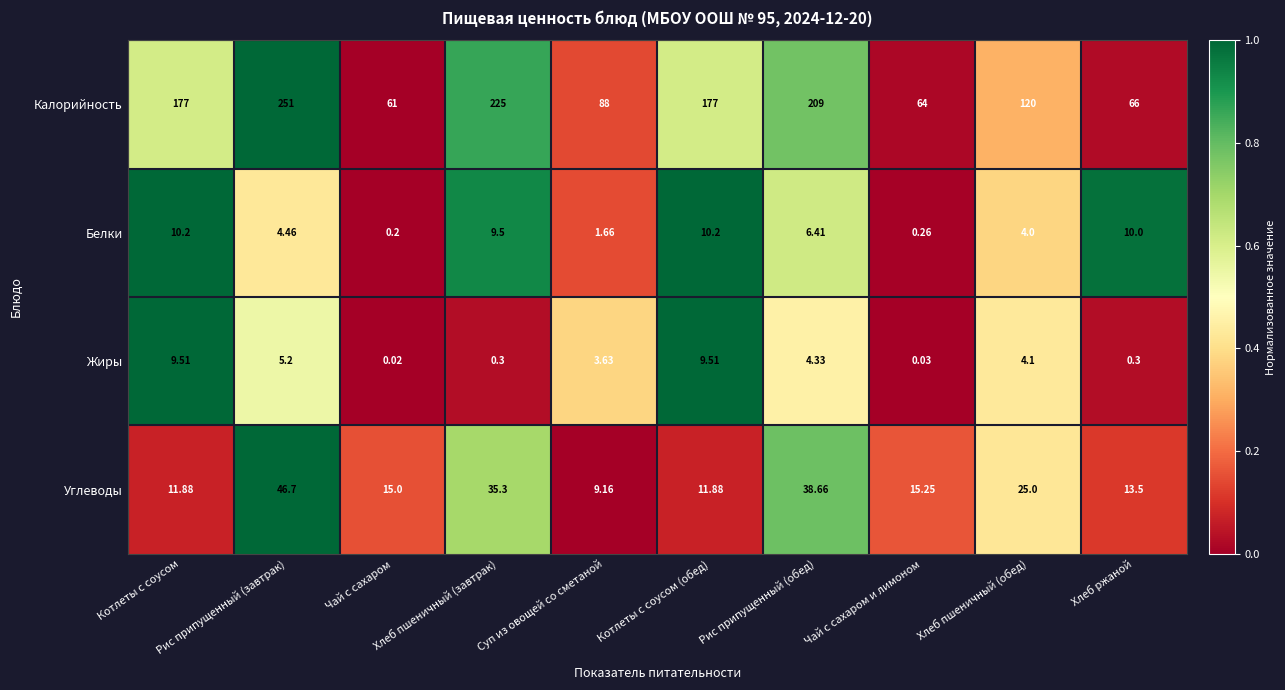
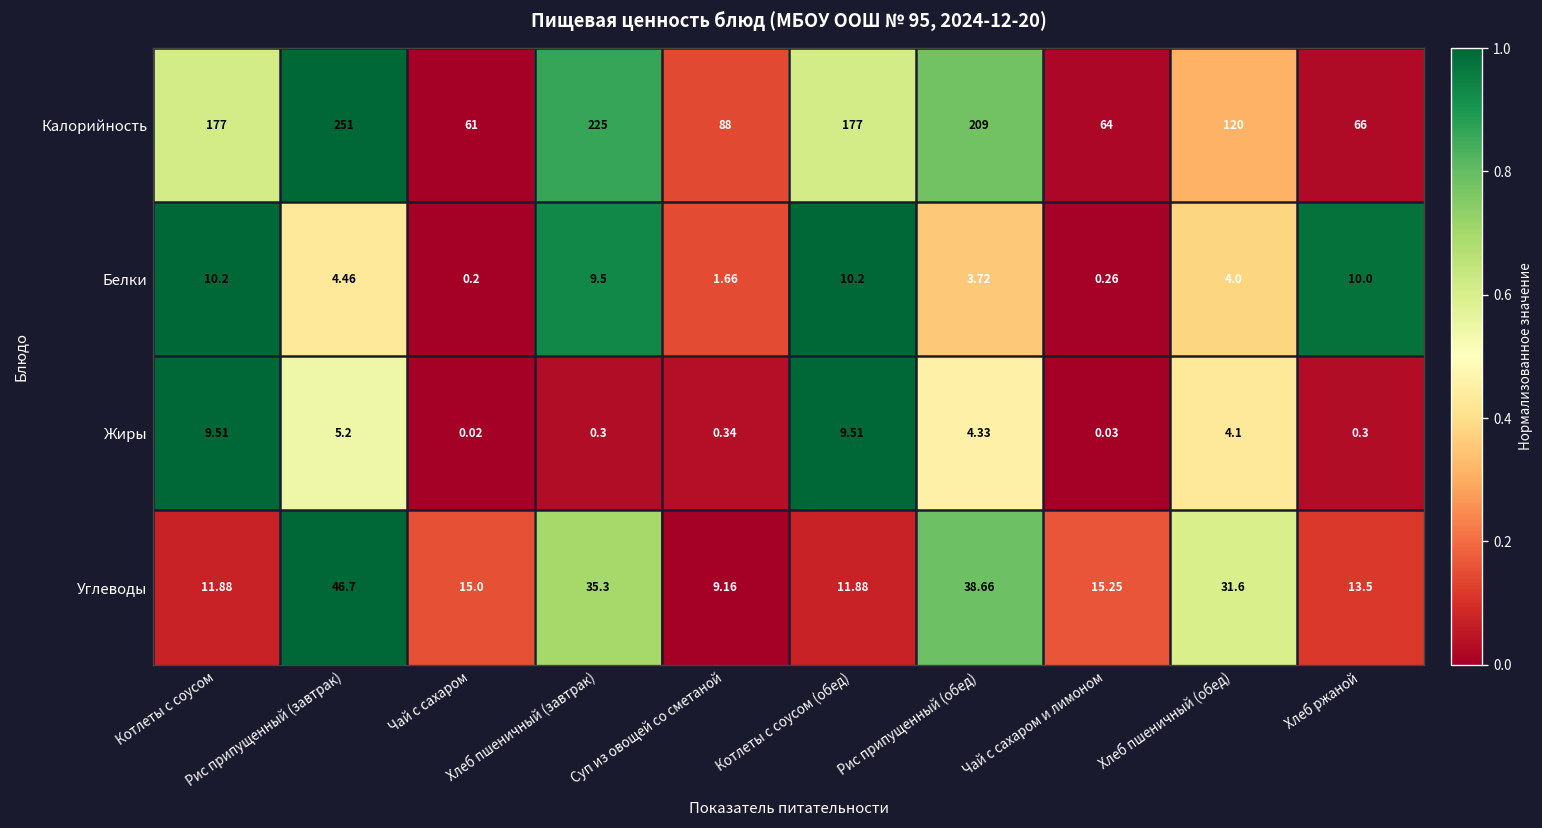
Белки, Рис припущенный (обед): 6.41 -> 3.72
Жиры, Суп из овощей со сметаной: 3.63 -> 0.34
Углеводы, Хлеб пшеничный (обед): 25.0 -> 31.6
